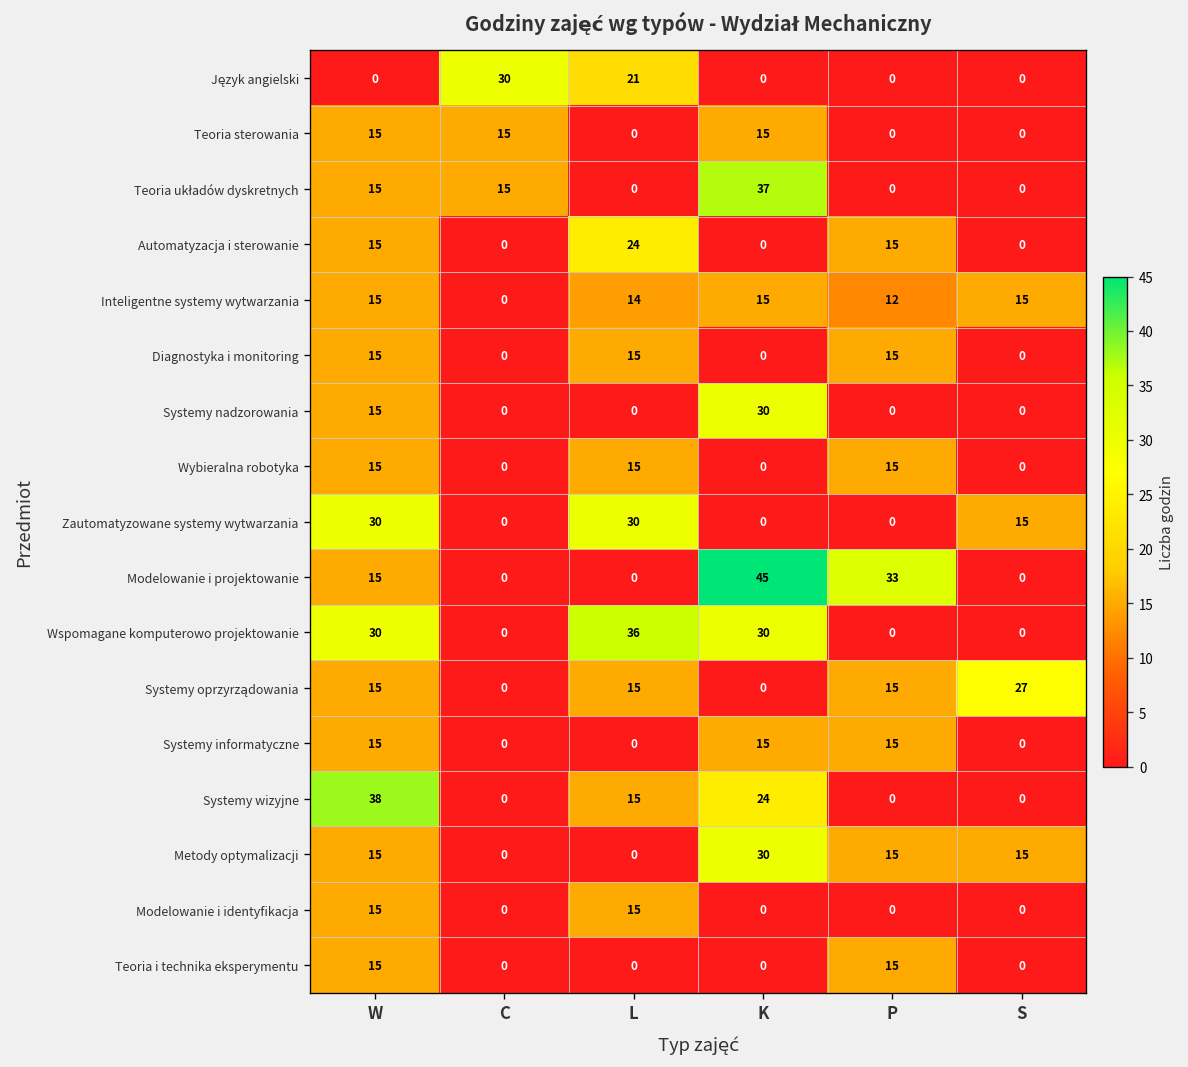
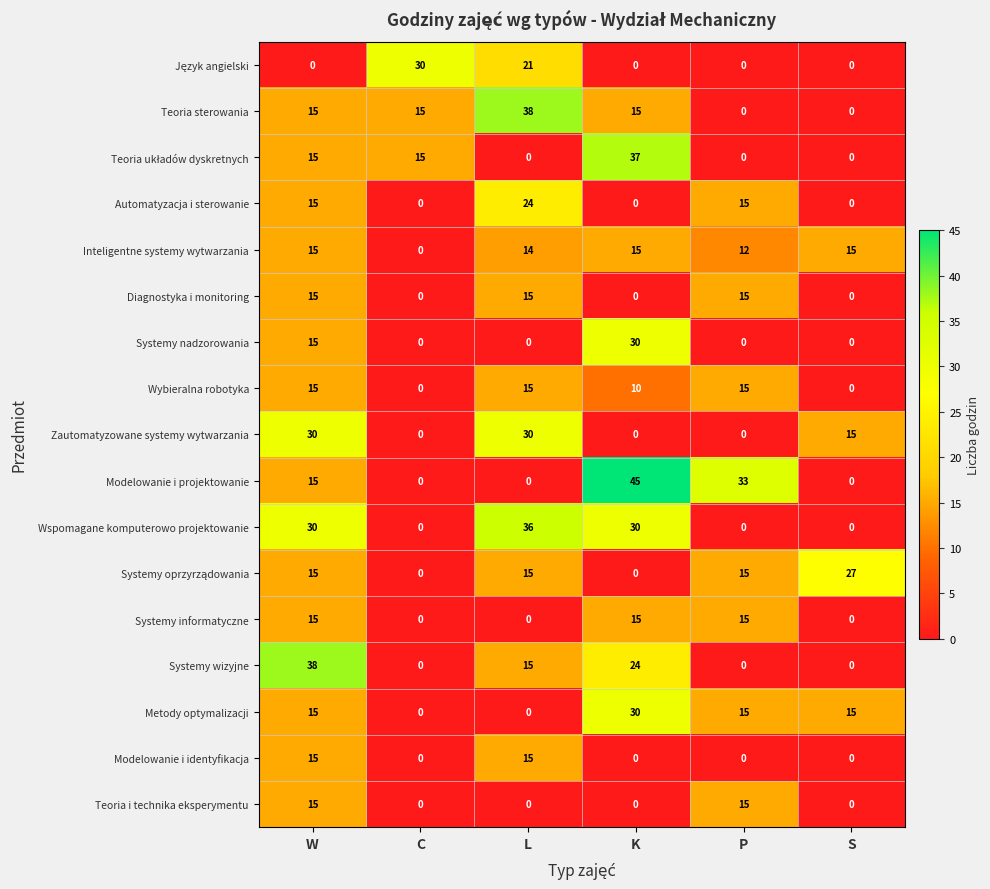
Teoria sterowania, L: 0 -> 38
Wybieralna robotyka, K: 0 -> 10
